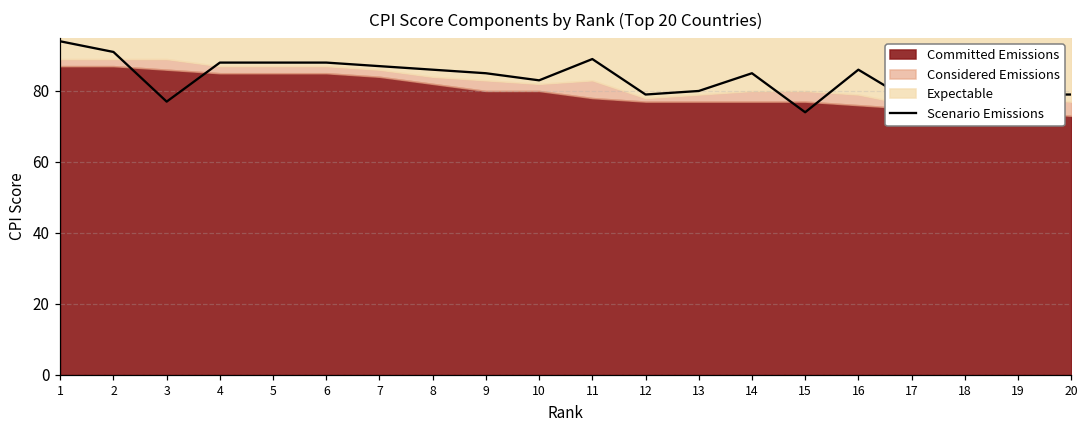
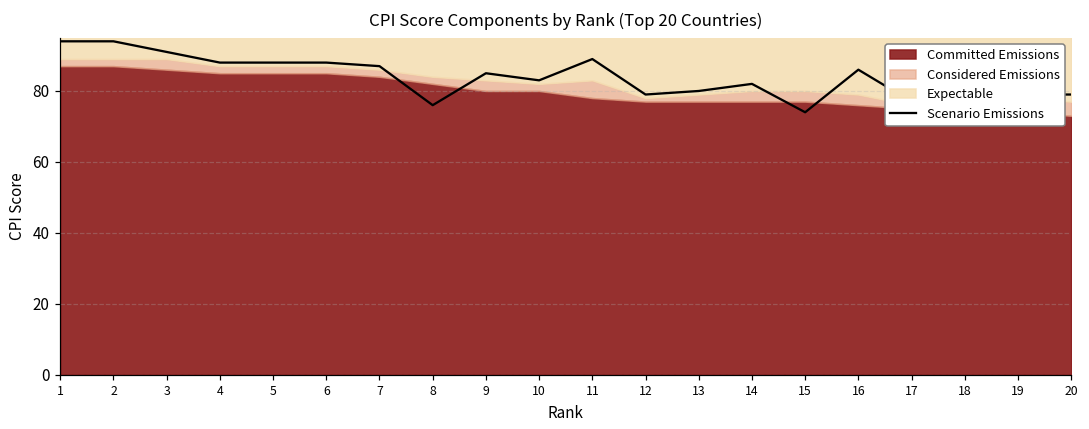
Scenario Emissions, 2: 91 -> 94
Scenario Emissions, 3: 77 -> 91
Scenario Emissions, 8: 86 -> 76
Scenario Emissions, 14: 85 -> 82
